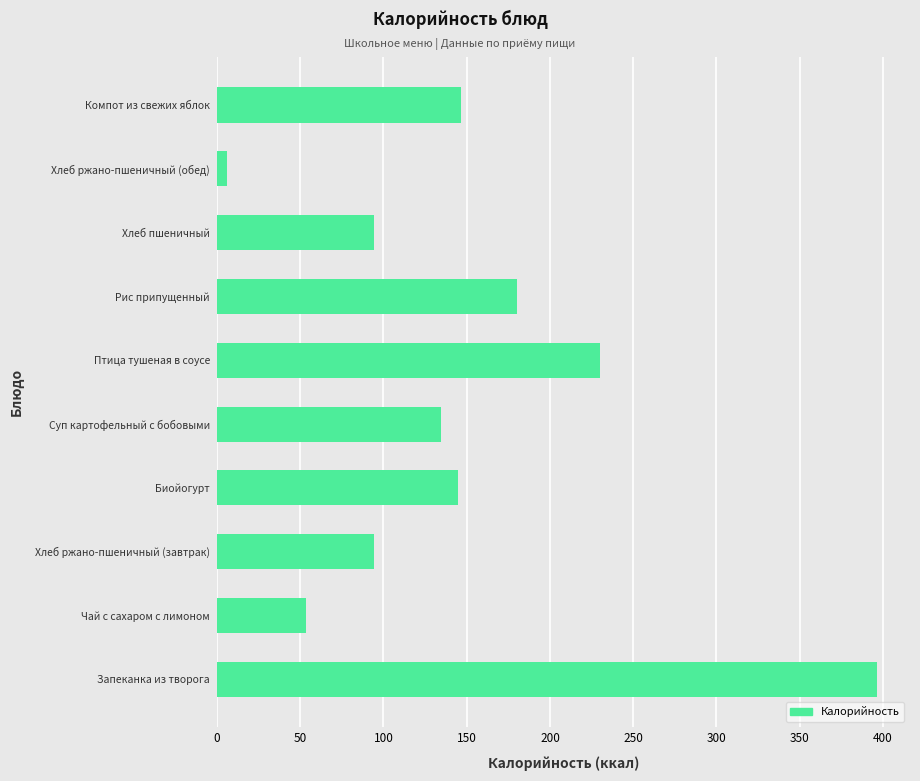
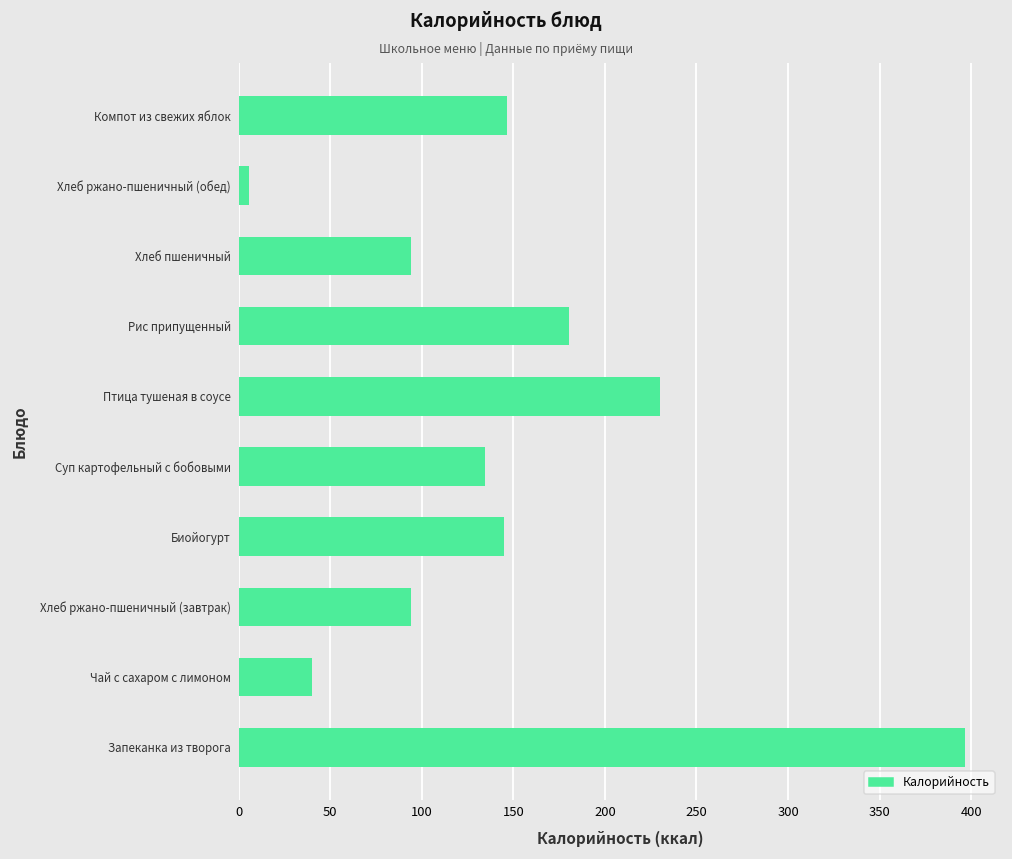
Чай с сахаром с лимоном: 54 -> 40
